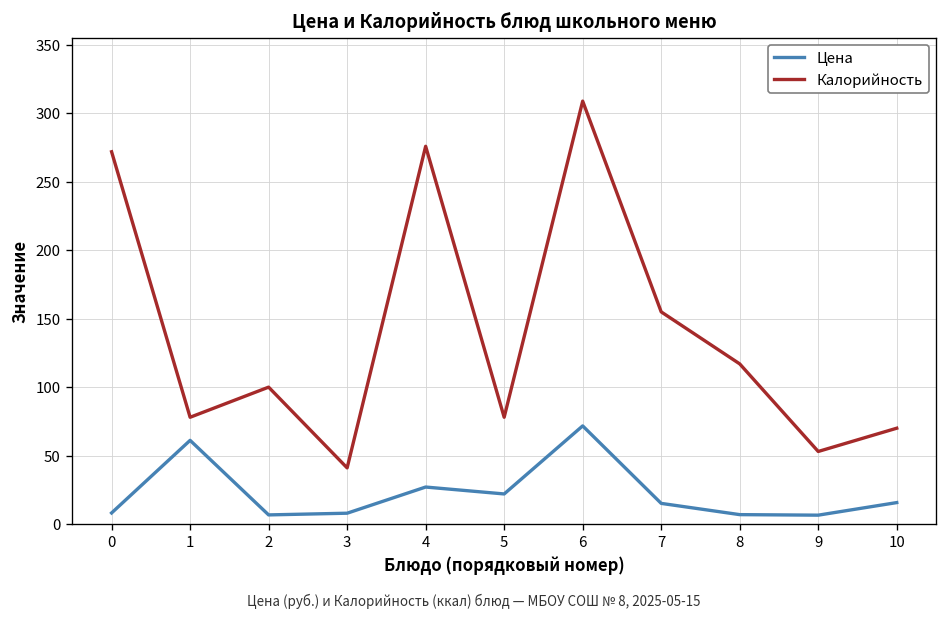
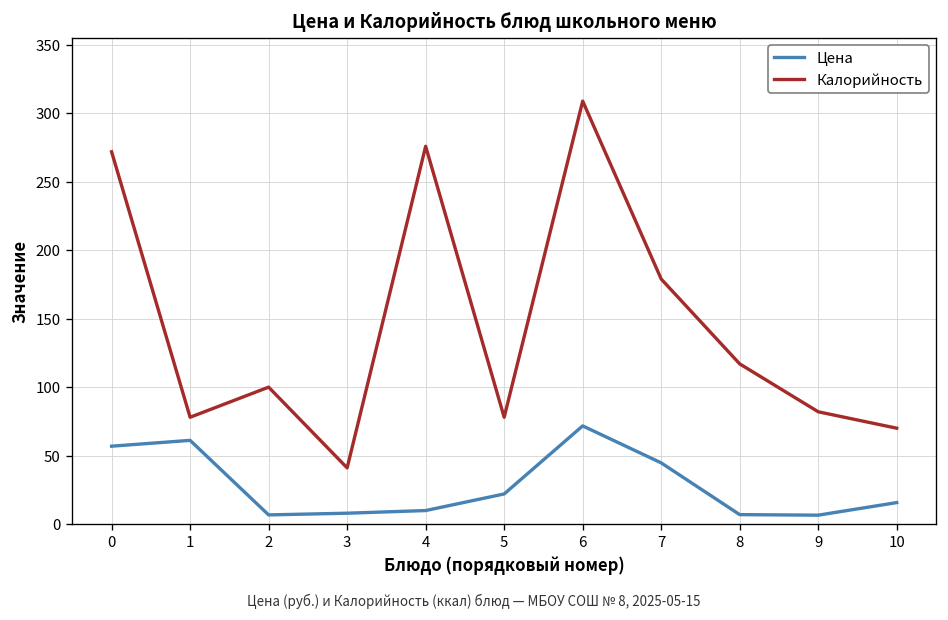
Цена, 0: 8 -> 57
Цена, 4: 27 -> 10
Цена, 7: 15 -> 45
Калорийность, 7: 155 -> 179
Калорийность, 9: 53 -> 82
